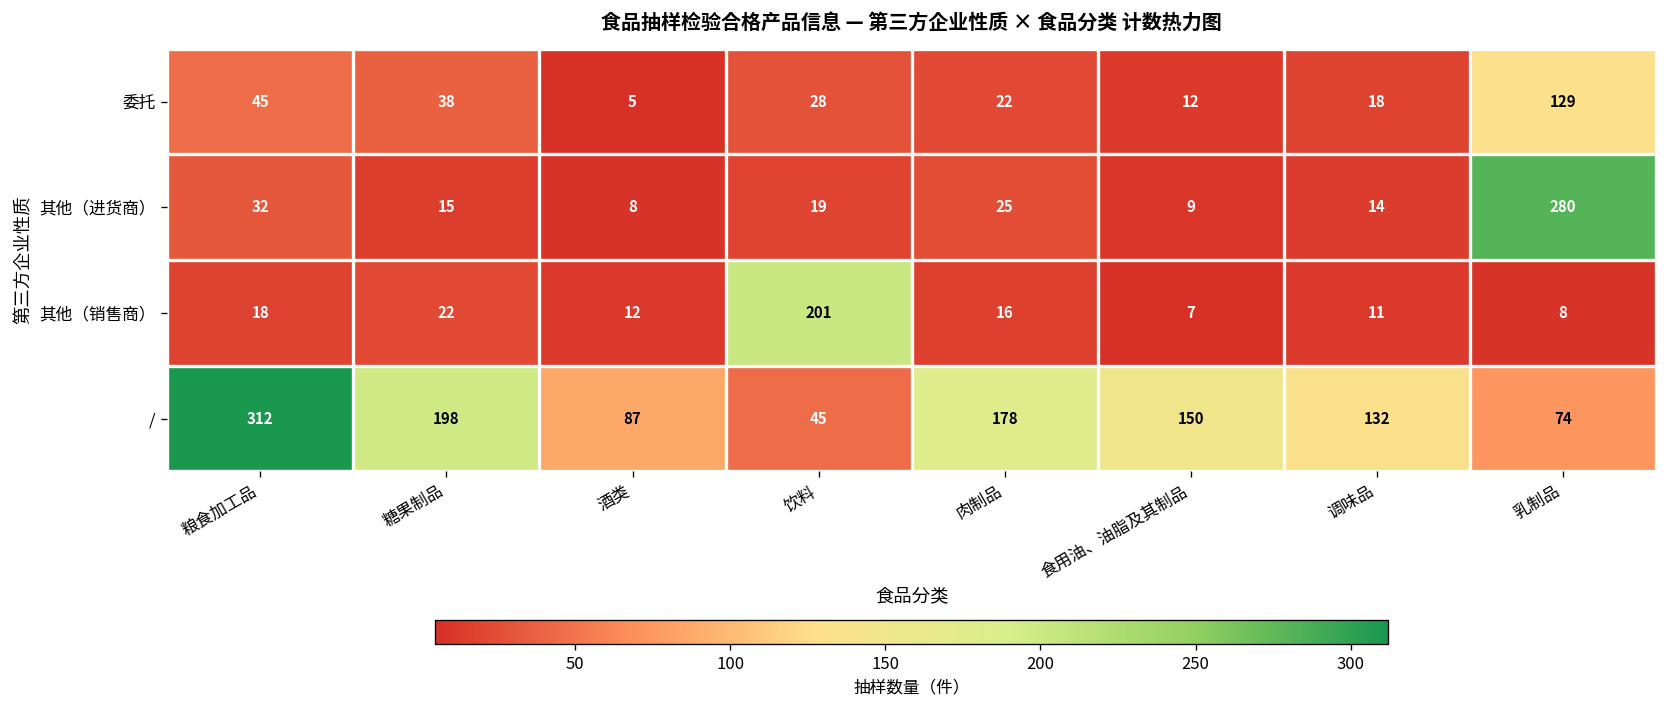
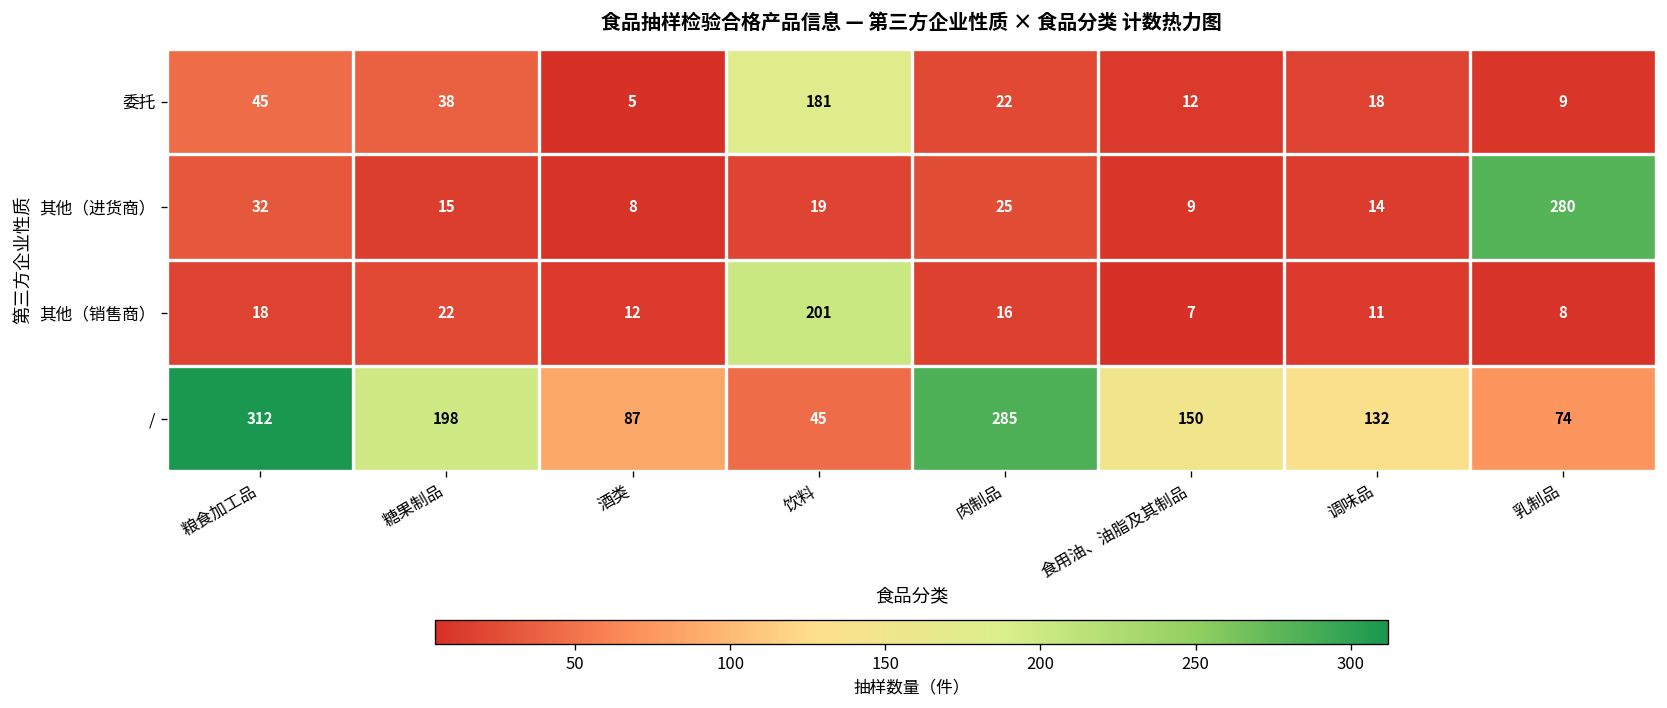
委托, 饮料: 28 -> 181
委托, 乳制品: 129 -> 9
/, 肉制品: 178 -> 285
